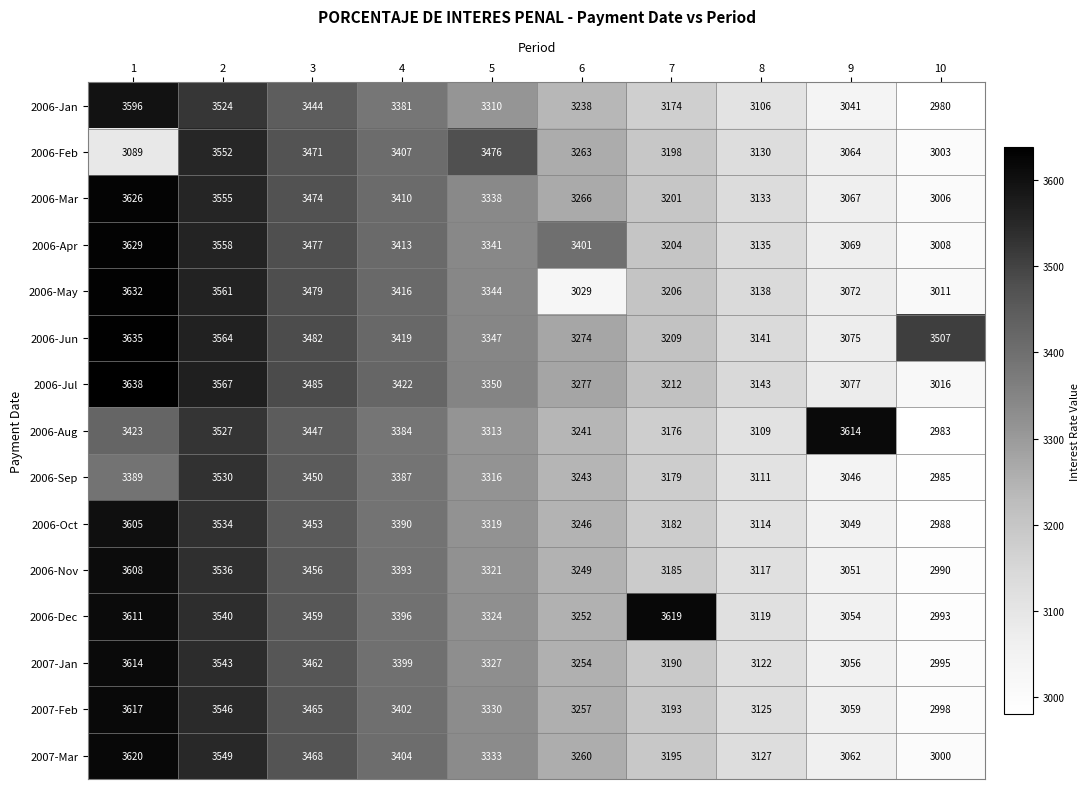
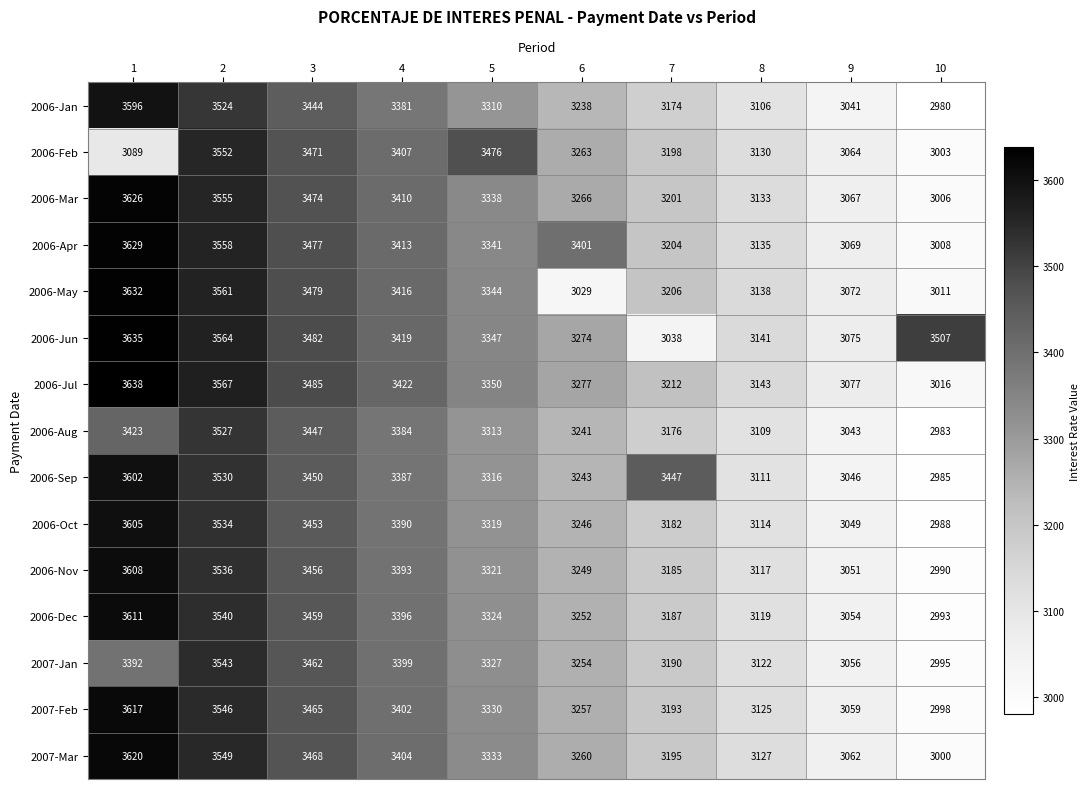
2006-Jun, 7: 3209 -> 3038
2006-Aug, 9: 3614 -> 3043
2006-Sep, 1: 3389 -> 3602
2006-Sep, 7: 3179 -> 3447
2006-Dec, 7: 3619 -> 3187
2007-Jan, 1: 3614 -> 3392
